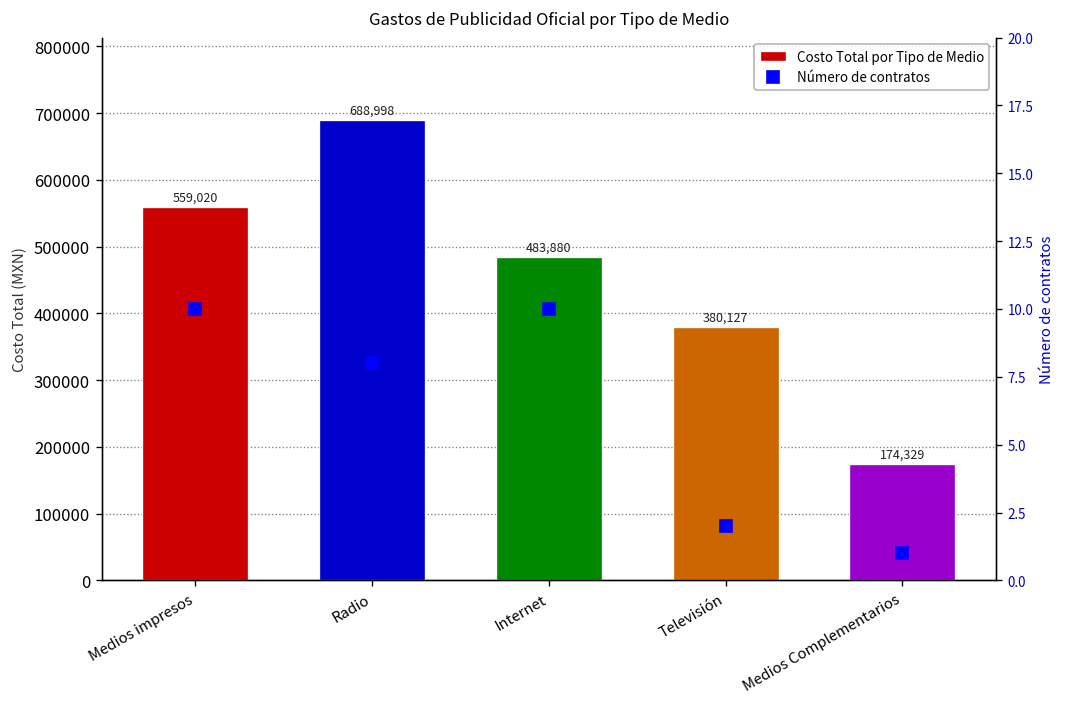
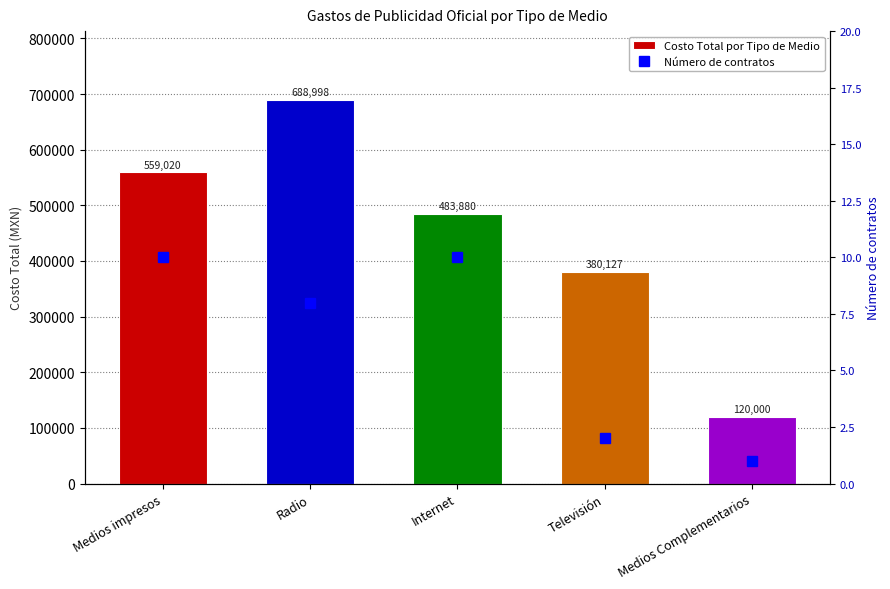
Costo Total por Tipo de Medio, Medios Complementarios: 174,329 -> 120,000
